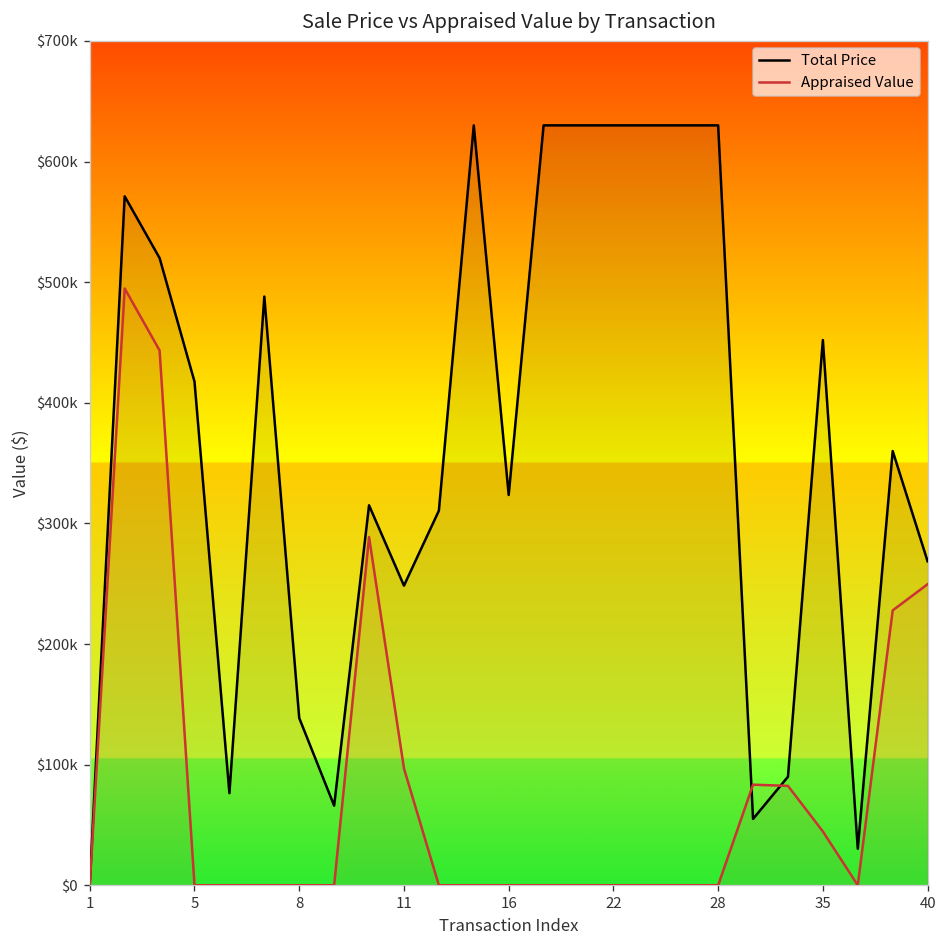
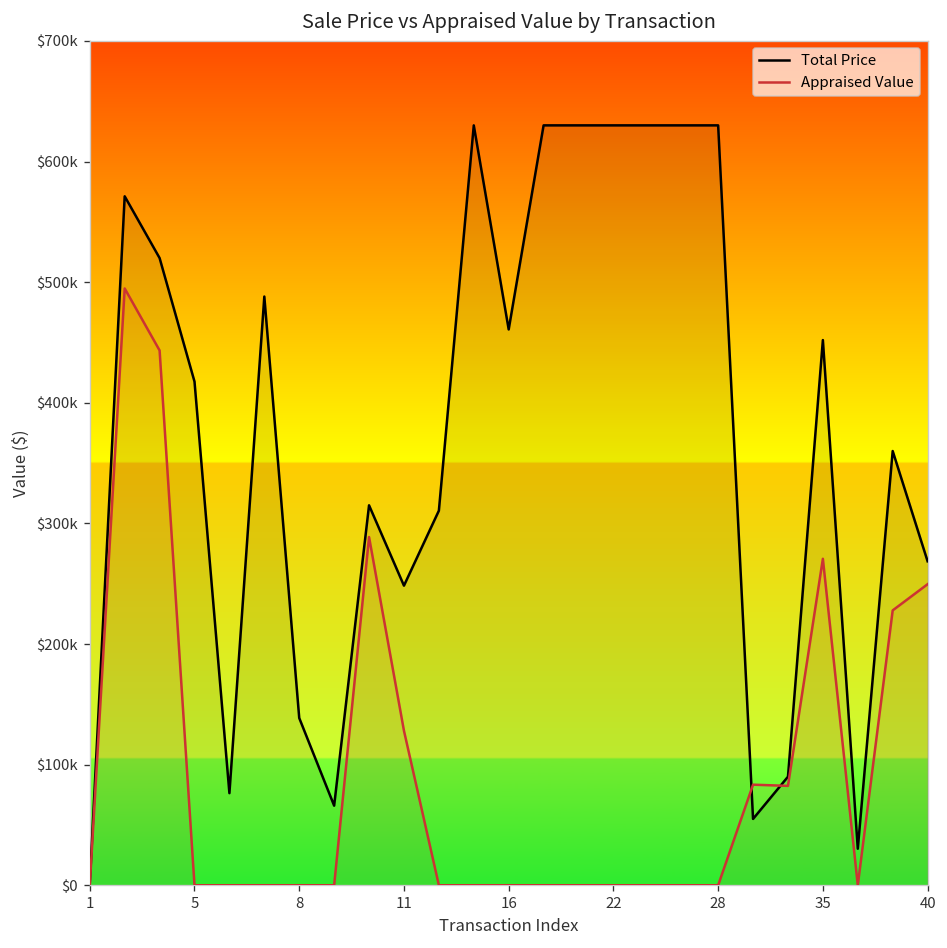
Appraised Value, 11: $97000 -> $128000
Total Price, 16: $324000 -> $461000
Appraised Value, 35: $45000 -> $271000
